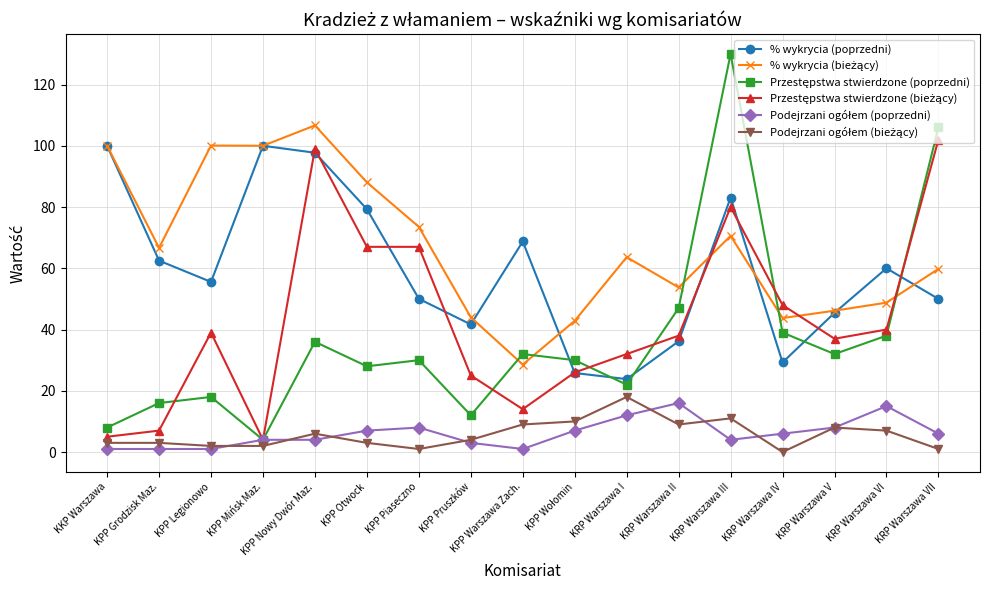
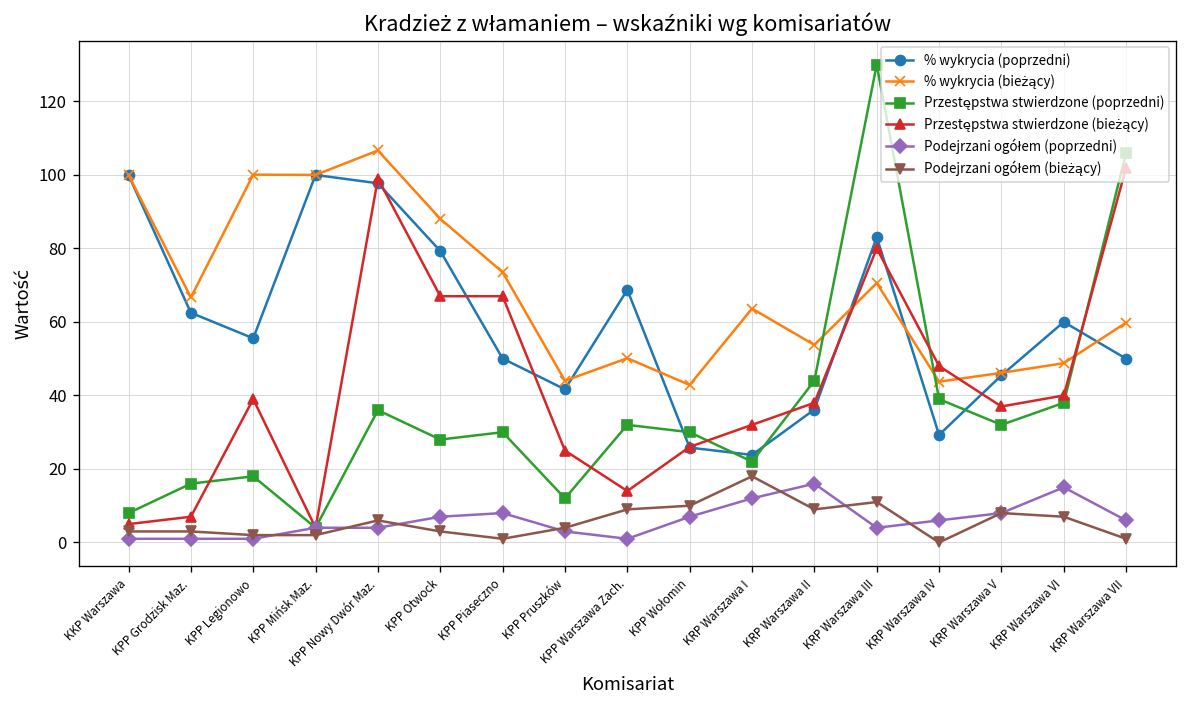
% wykrycia (bieżący), KPP Warszawa Zach.: 29 -> 50
Przestępstwa stwierdzone (poprzedni), KRP Warszawa II: 47 -> 44
